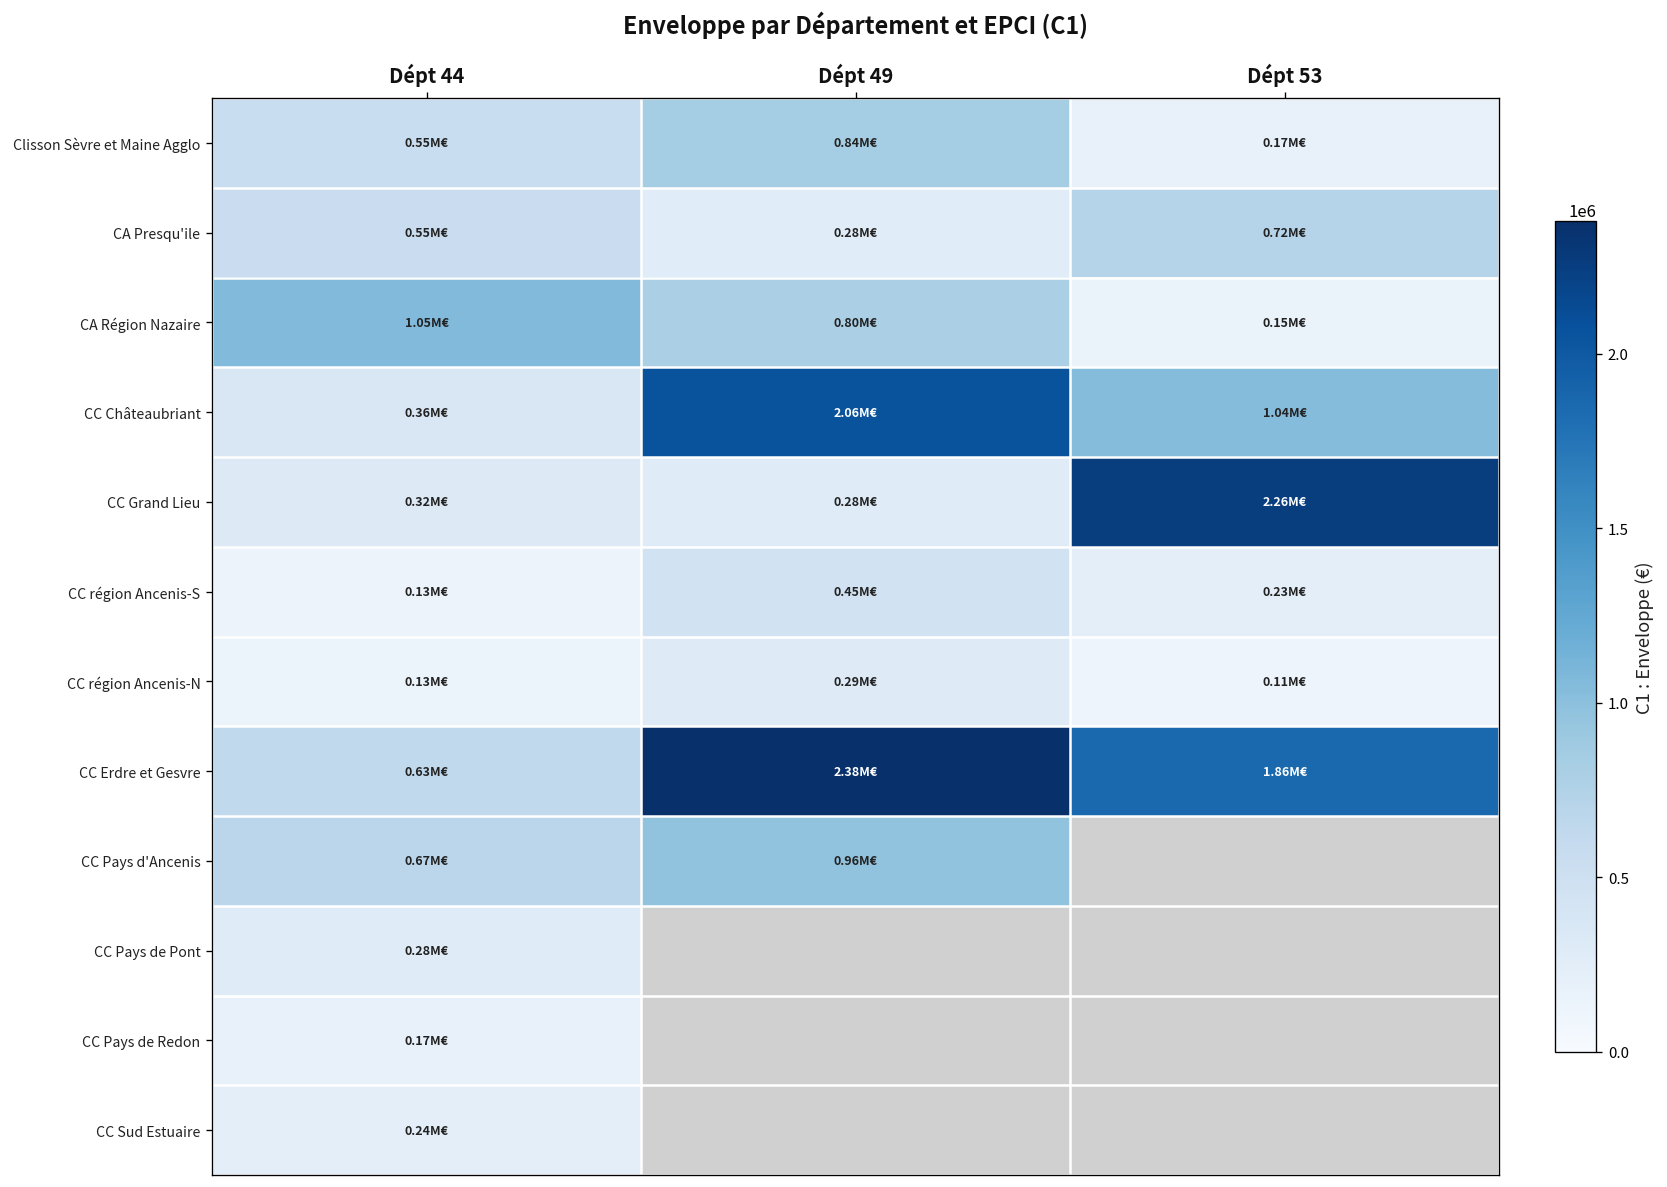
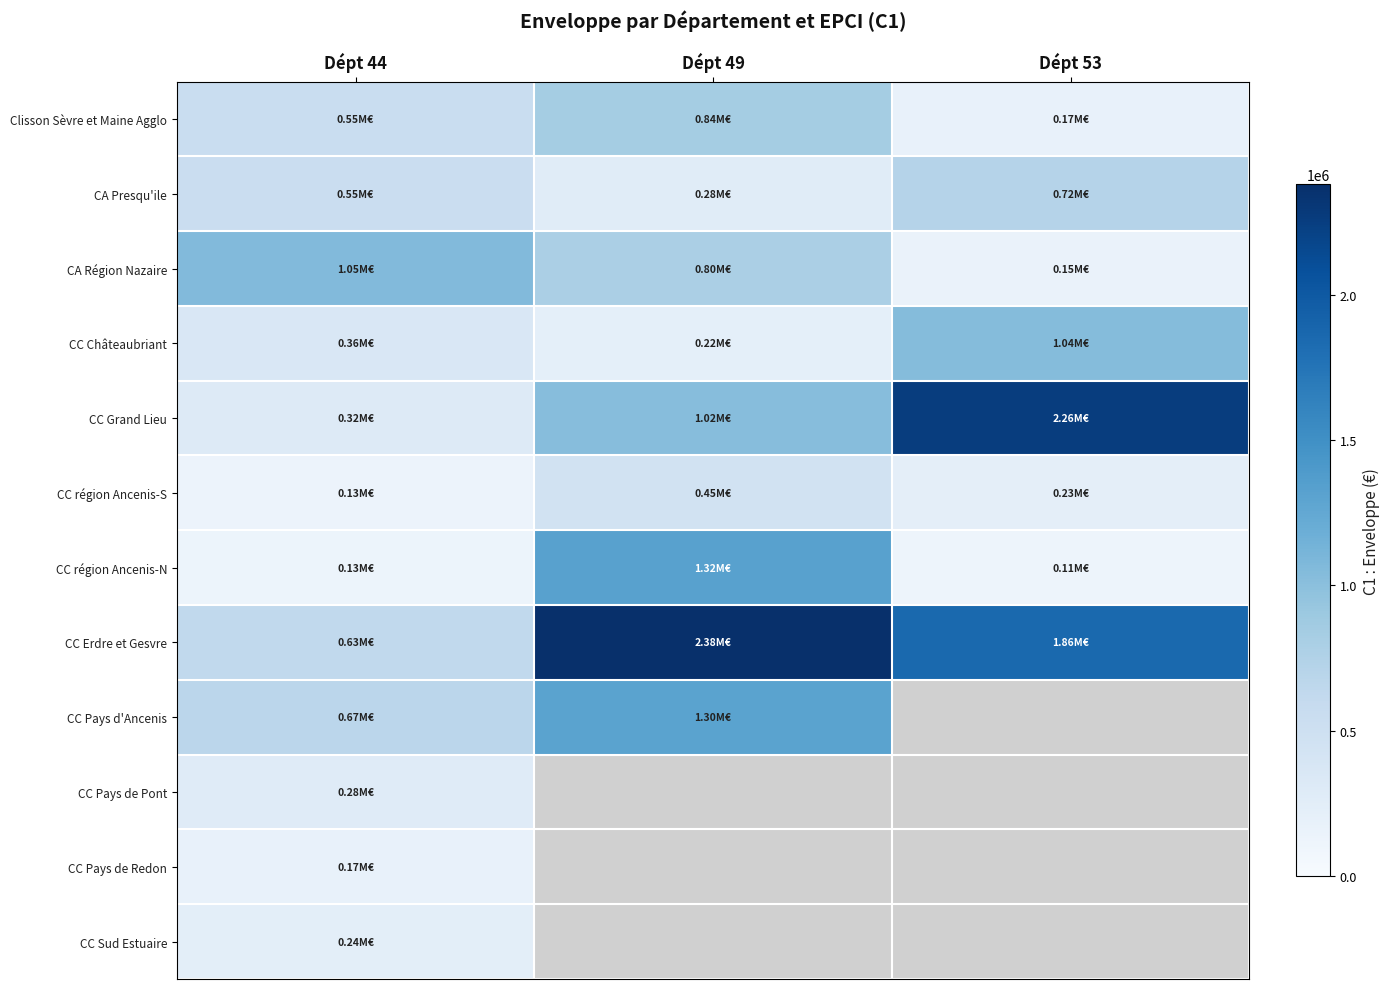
CC Châteaubriant, Dépt 49: 2.06M€ -> 0.22M€
CC Grand Lieu, Dépt 49: 0.28M€ -> 1.02M€
CC région Ancenis-N, Dépt 49: 0.29M€ -> 1.32M€
CC Pays d'Ancenis, Dépt 49: 0.96M€ -> 1.30M€
